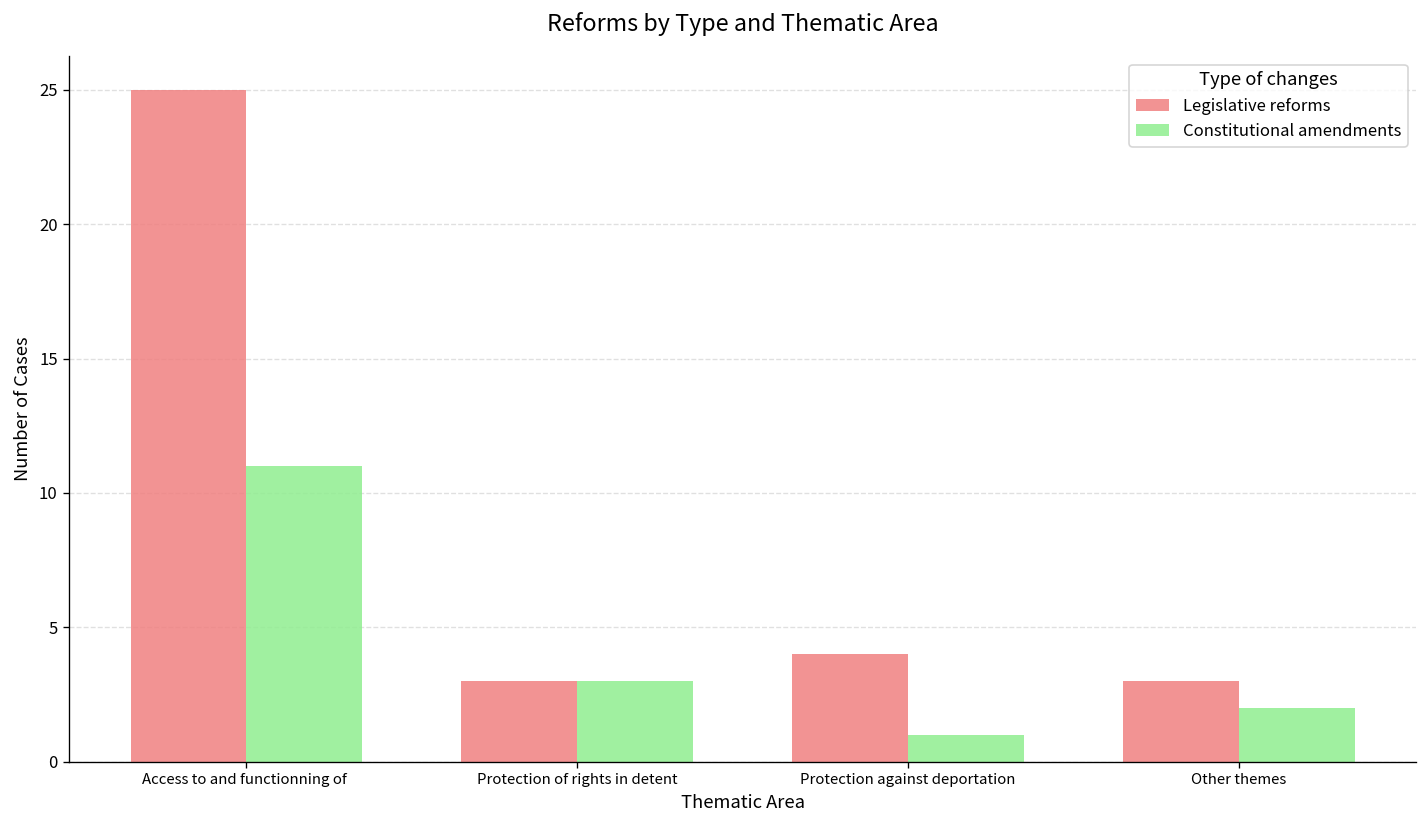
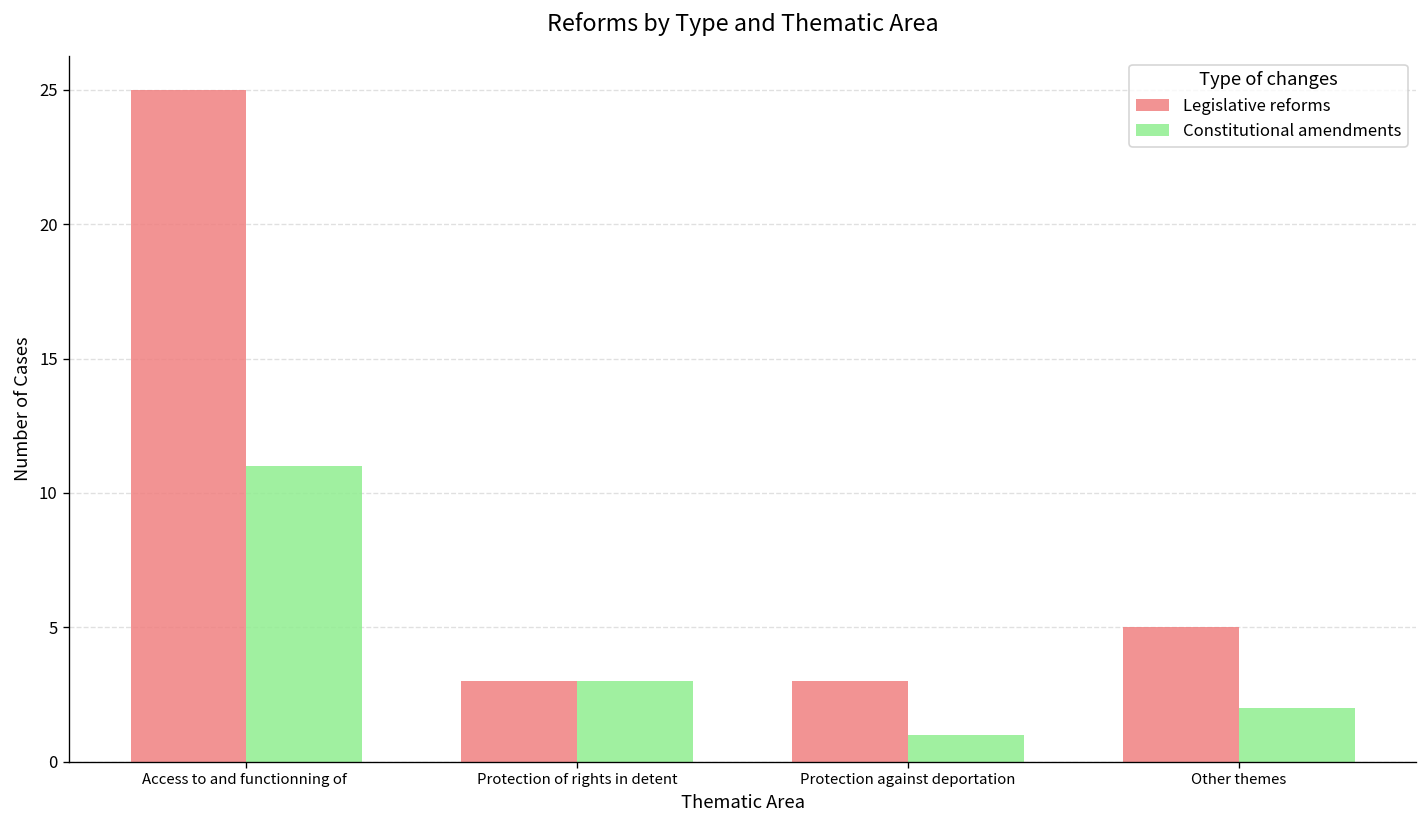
Legislative reforms, Protection against deportation: 4 -> 3
Legislative reforms, Other themes: 3 -> 5
